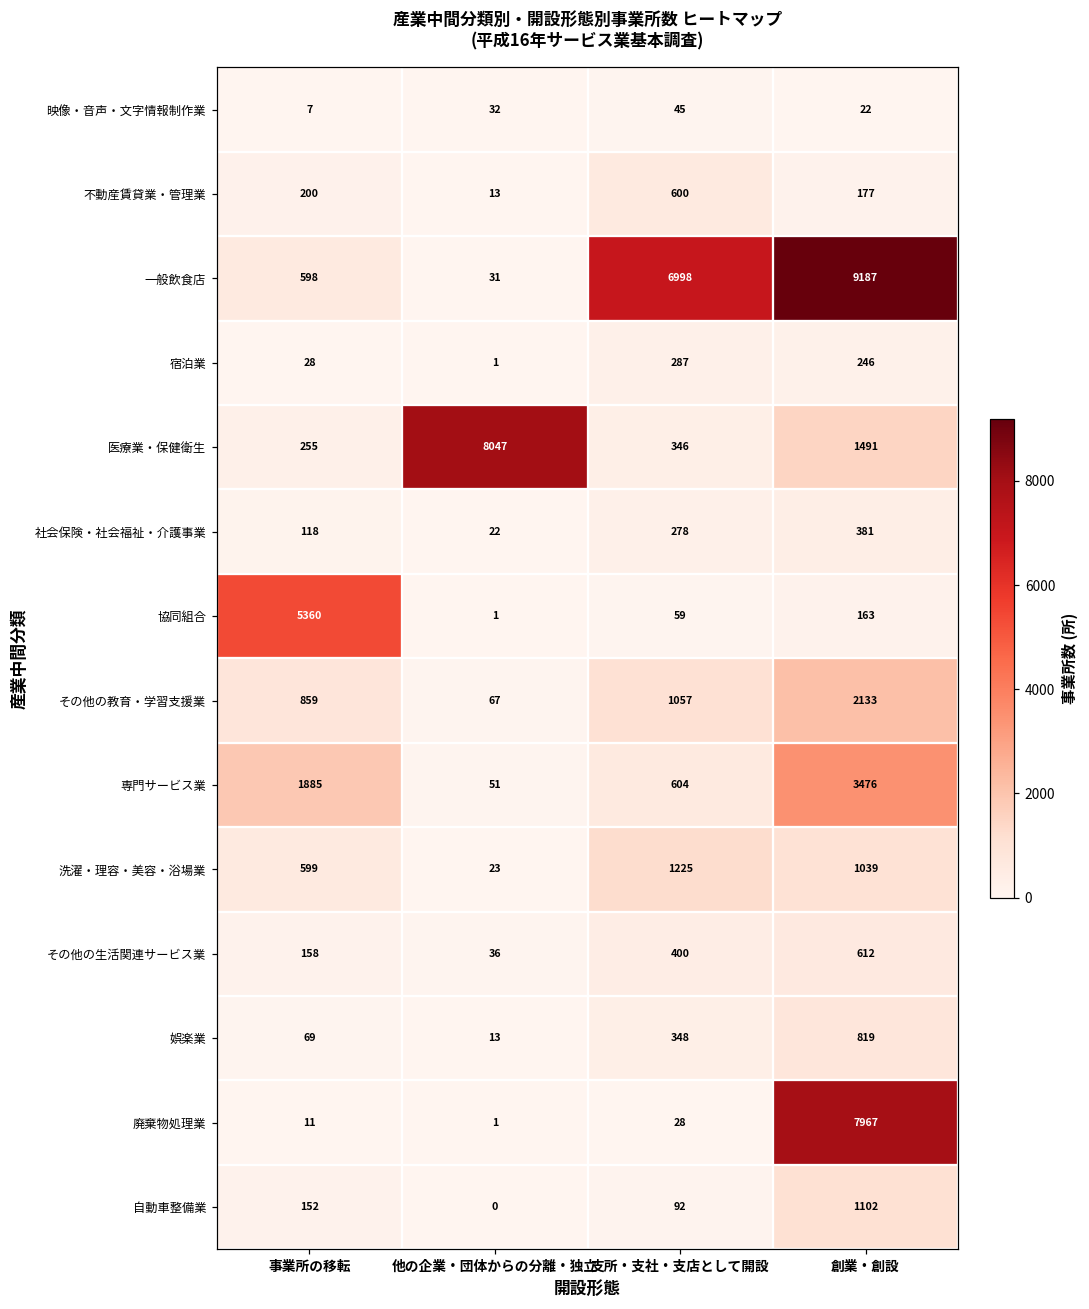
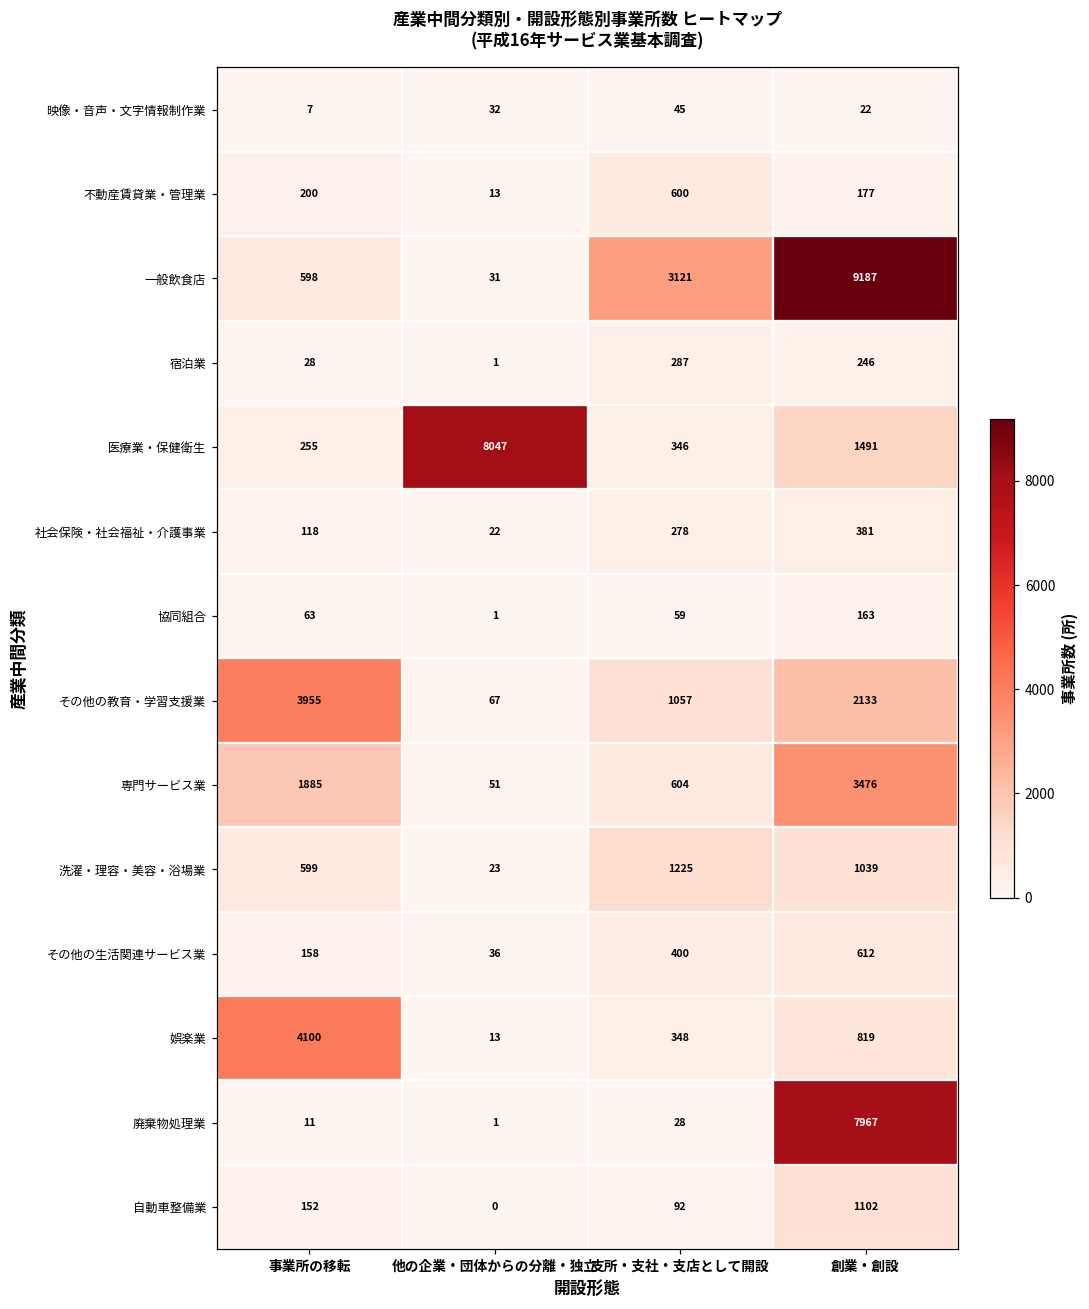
一般飲食店, 支所・支社・支店として開設: 6998 -> 3121
協同組合, 事業所の移転: 5360 -> 63
その他の教育・学習支援業, 事業所の移転: 859 -> 3955
娯楽業, 事業所の移転: 69 -> 4100
